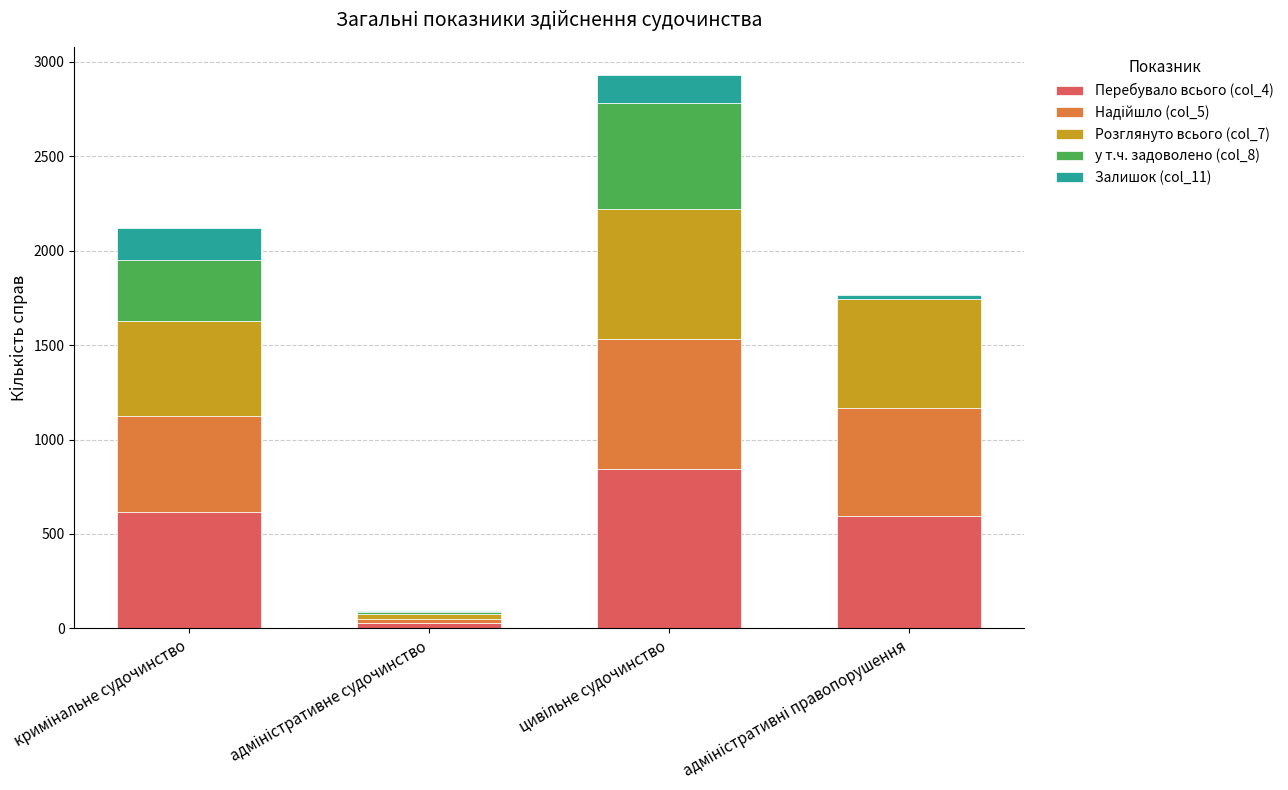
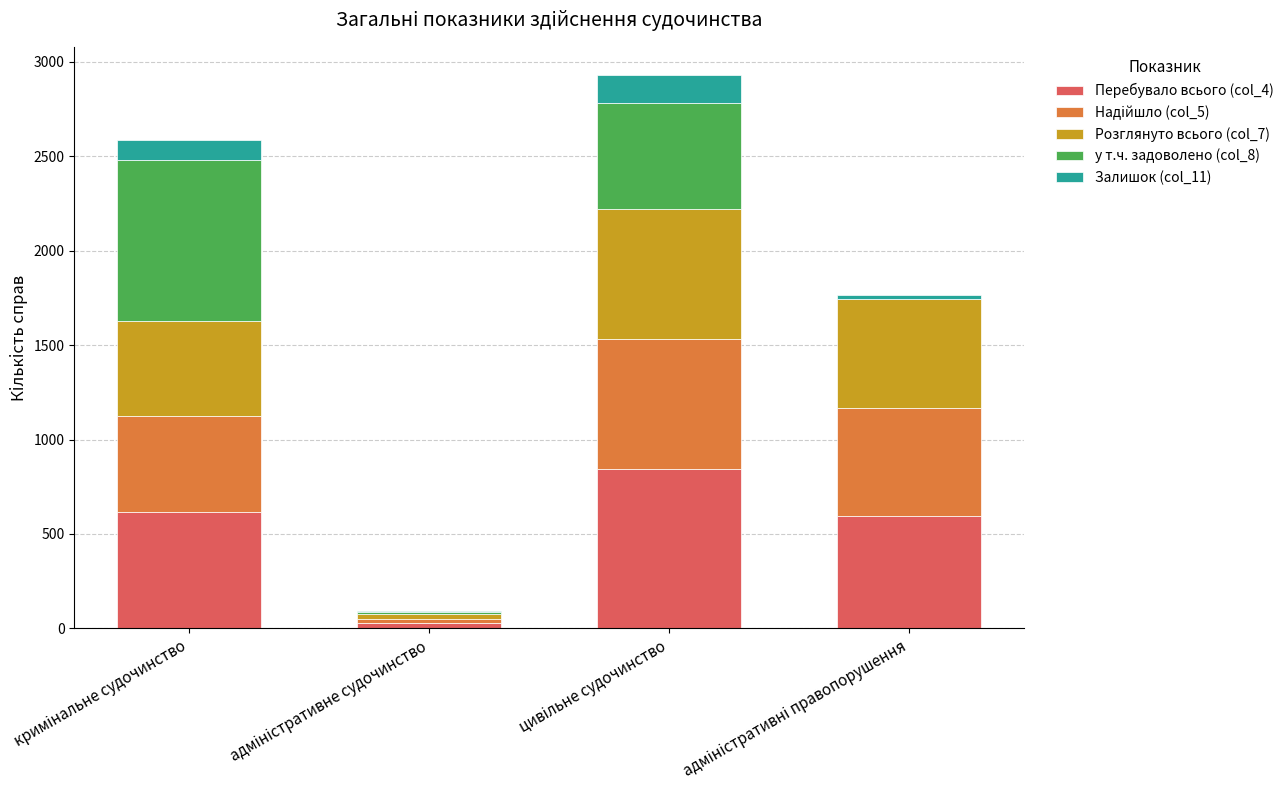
у т.ч. задоволено (col_8), кримінальне судочинство: 320 -> 850
Залишок (col_11), кримінальне судочинство: 170 -> 110
